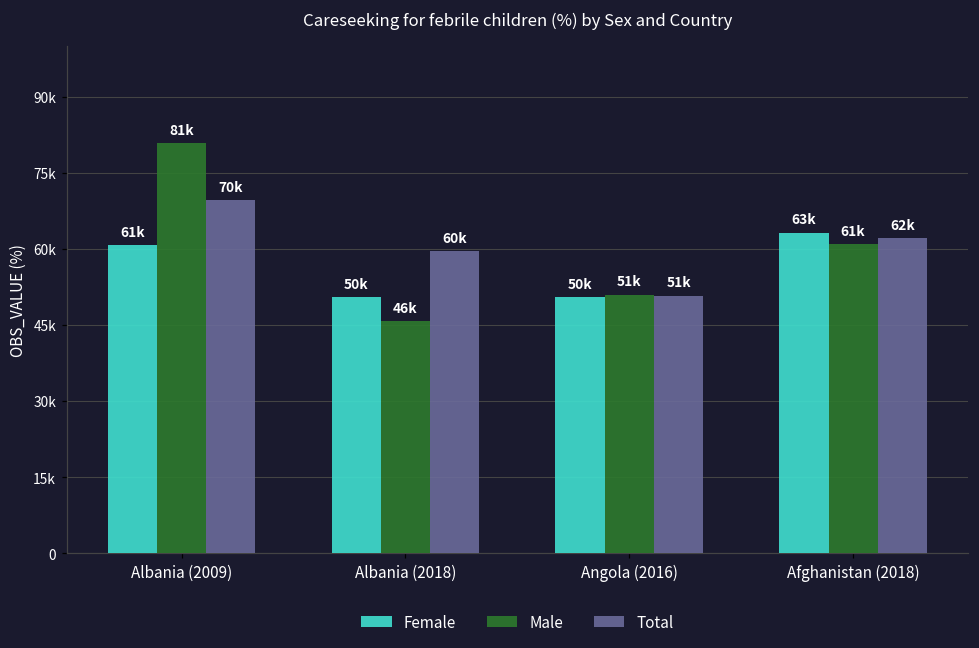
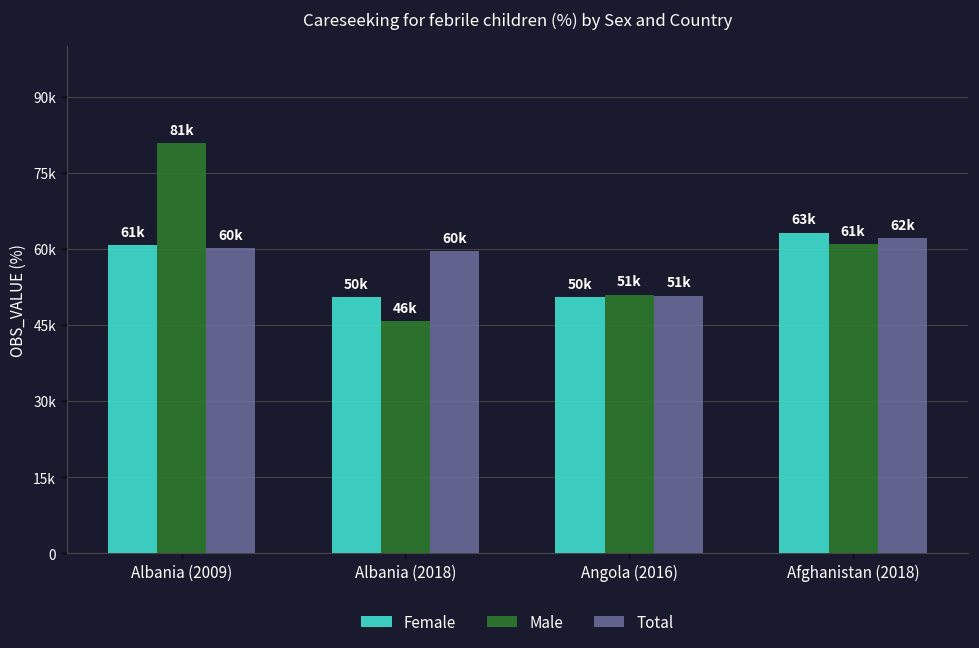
Total, Albania (2009): 70k -> 60k
